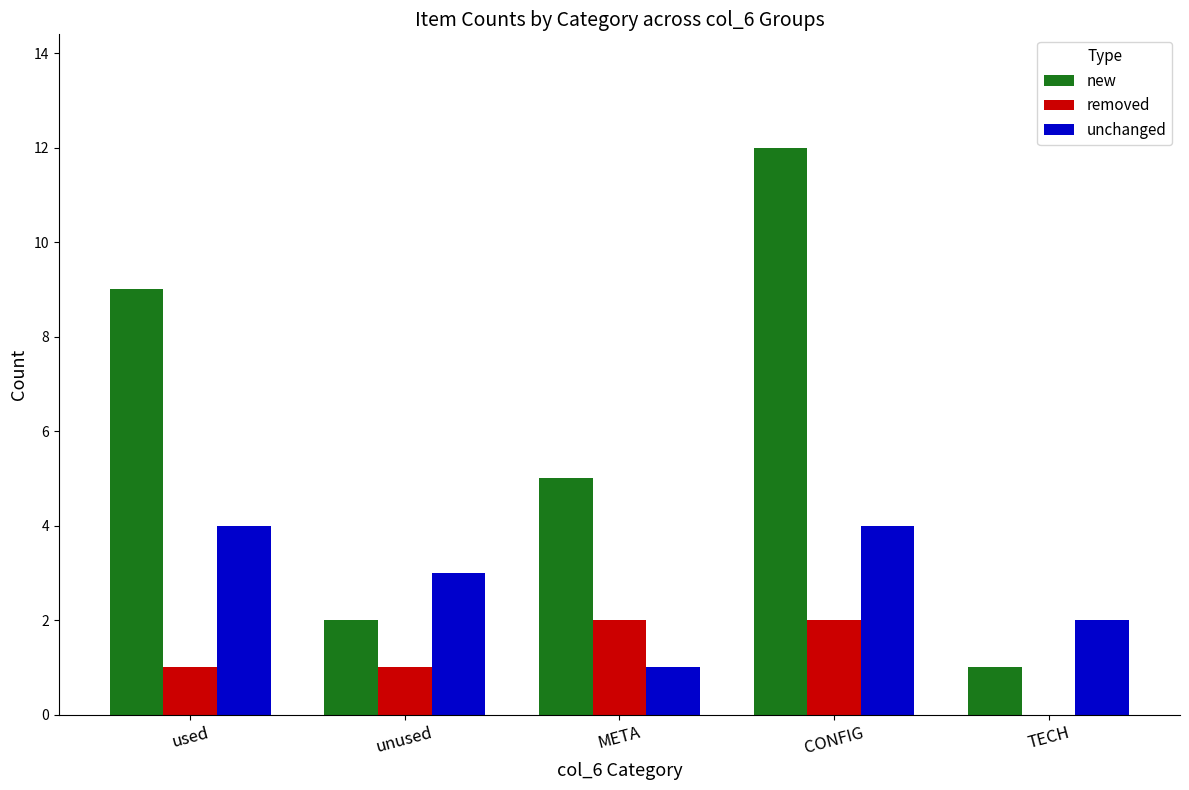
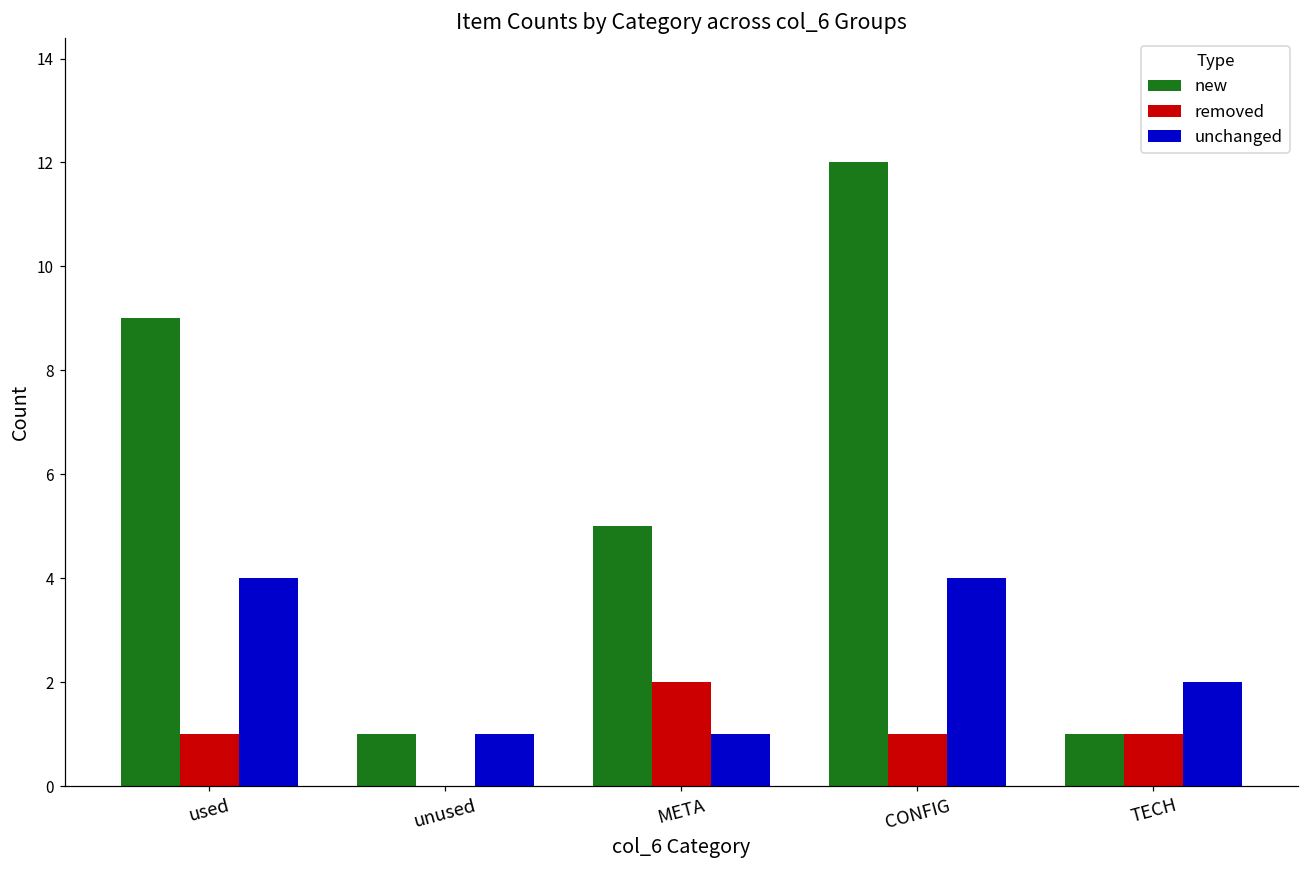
new, unused: 2 -> 1
removed, unused: 1 -> 0
unchanged, unused: 3 -> 1
removed, CONFIG: 2 -> 1
removed, TECH: 0 -> 1
